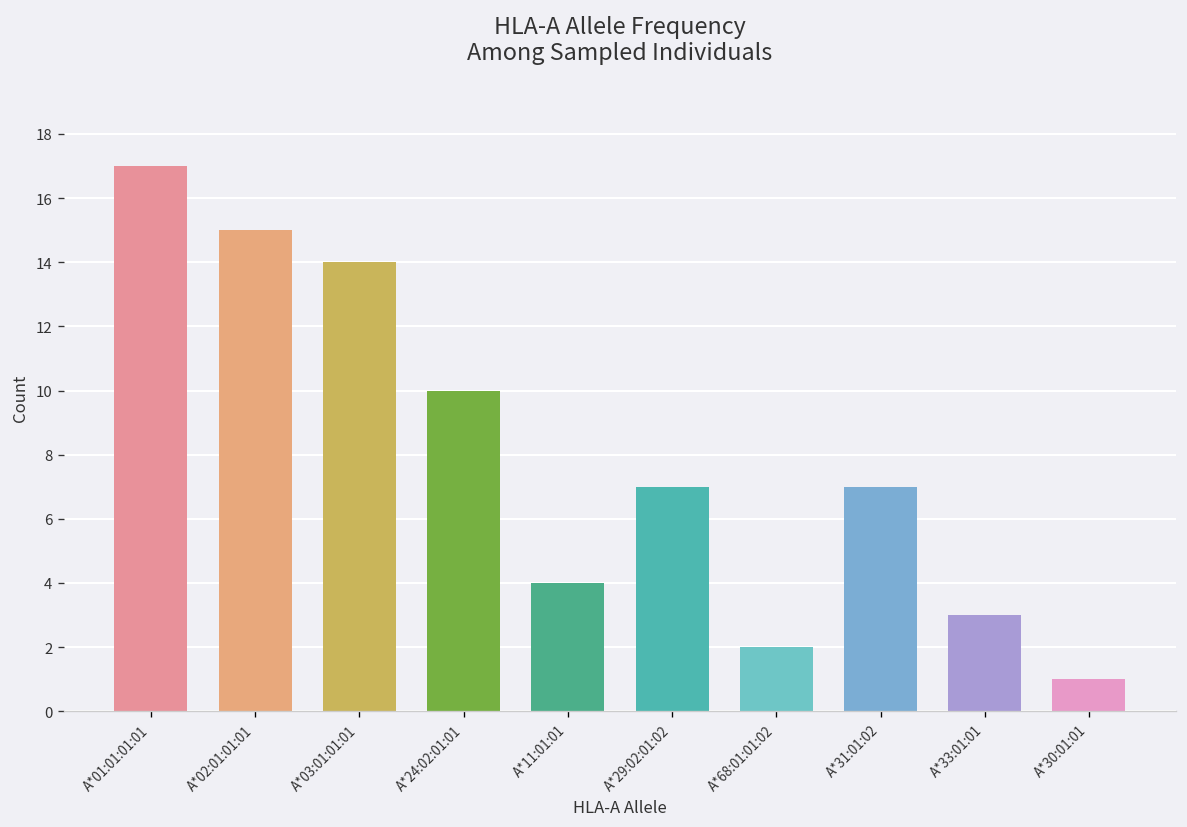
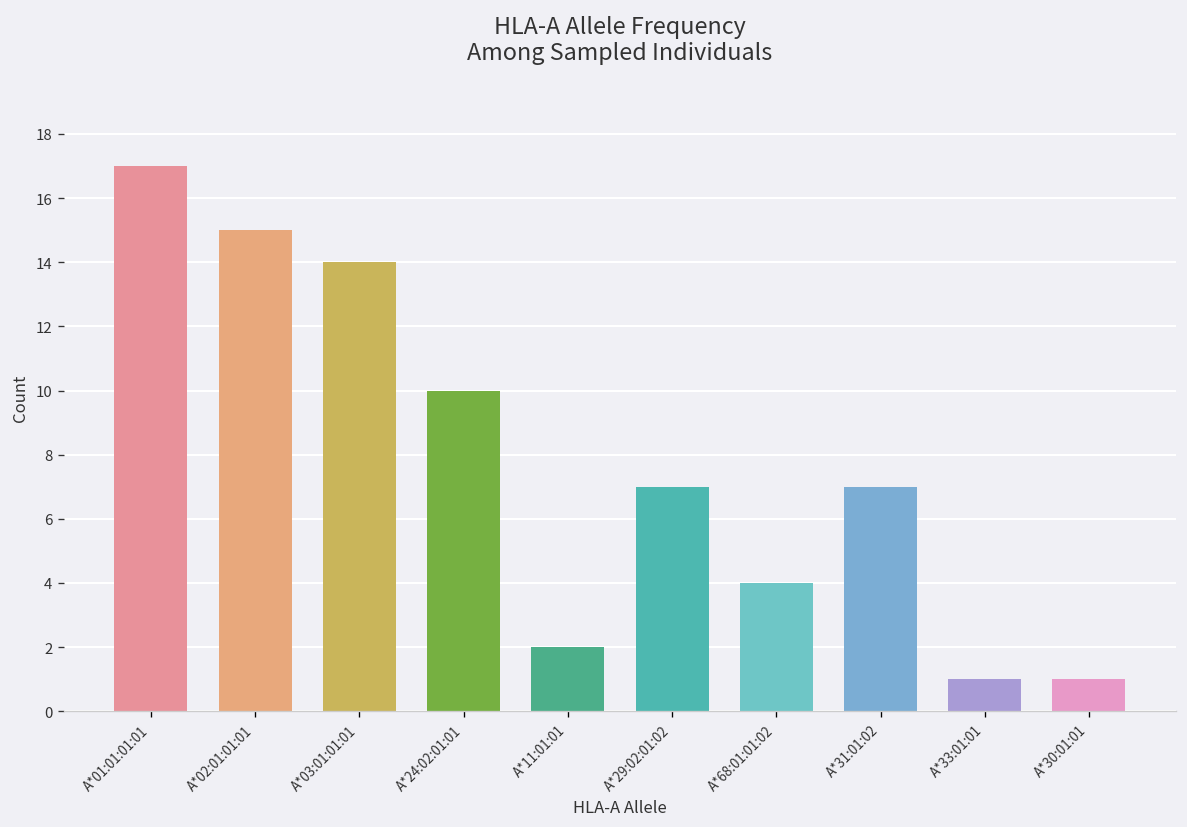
A*11:01:01: 4 -> 2
A*68:01:01:02: 2 -> 4
A*33:01:01: 3 -> 1
